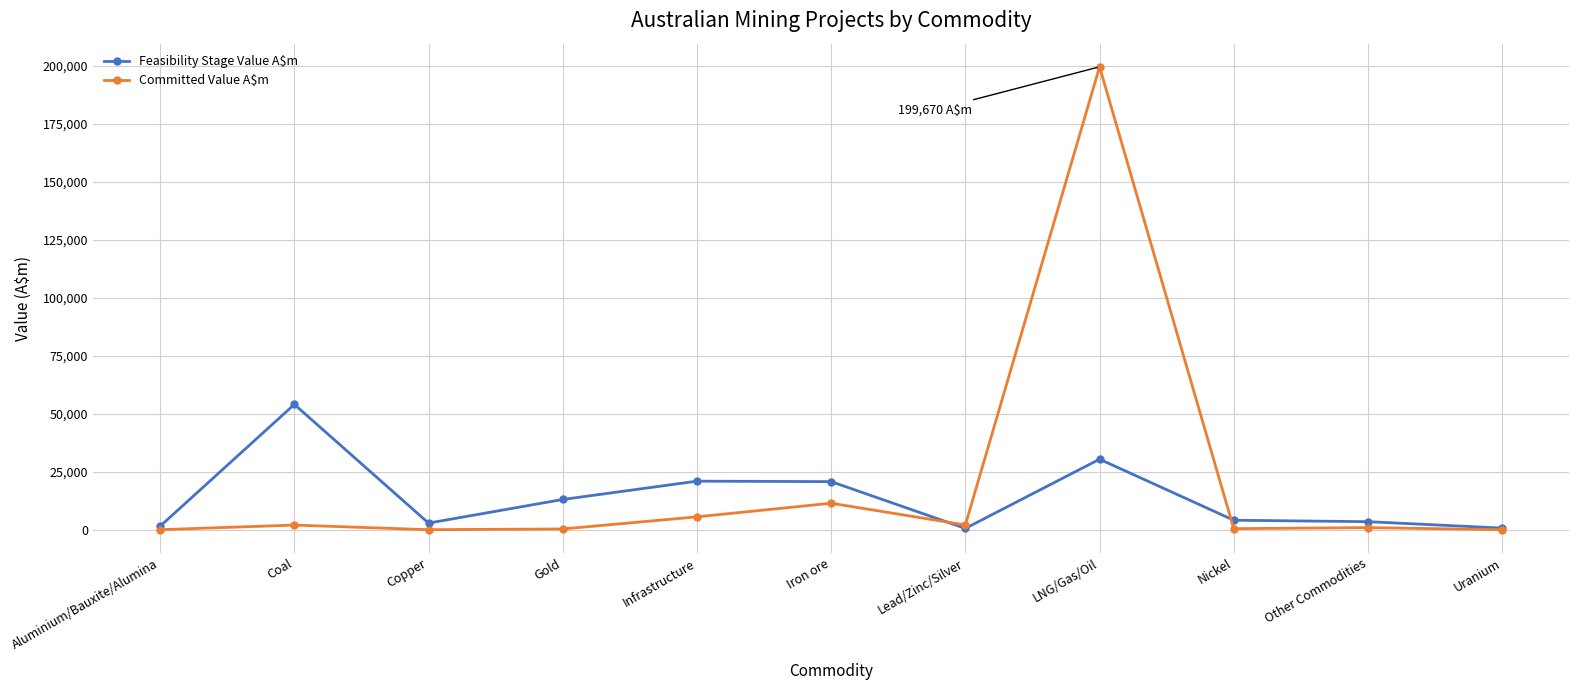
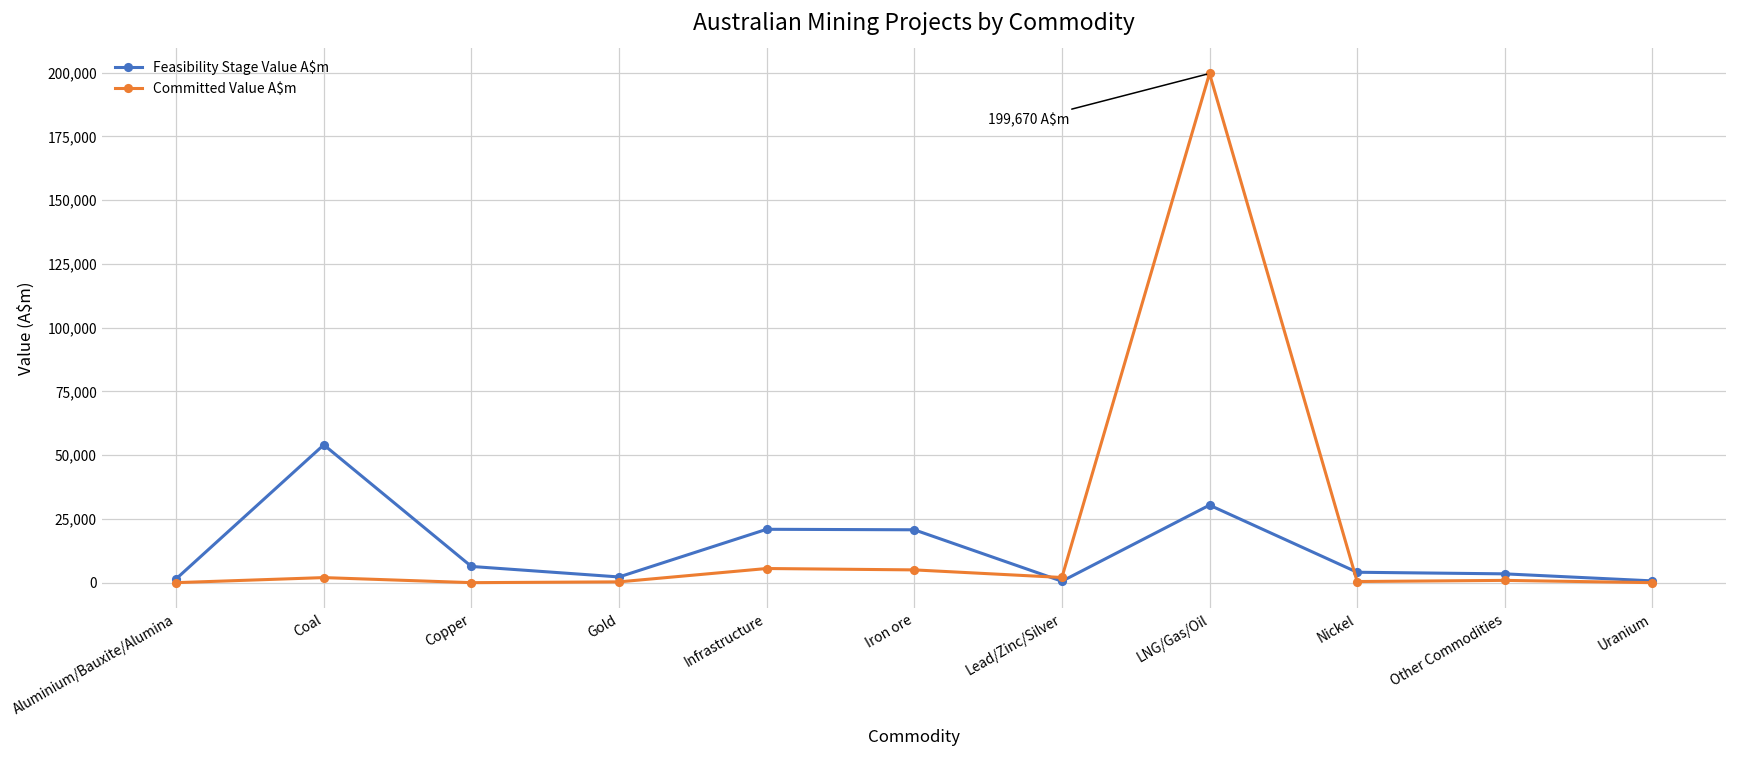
Feasibility Stage Value A$m, Copper: 3,000 -> 6,000
Feasibility Stage Value A$m, Gold: 13,000 -> 2,000
Committed Value A$m, Iron ore: 11,000 -> 5,000
